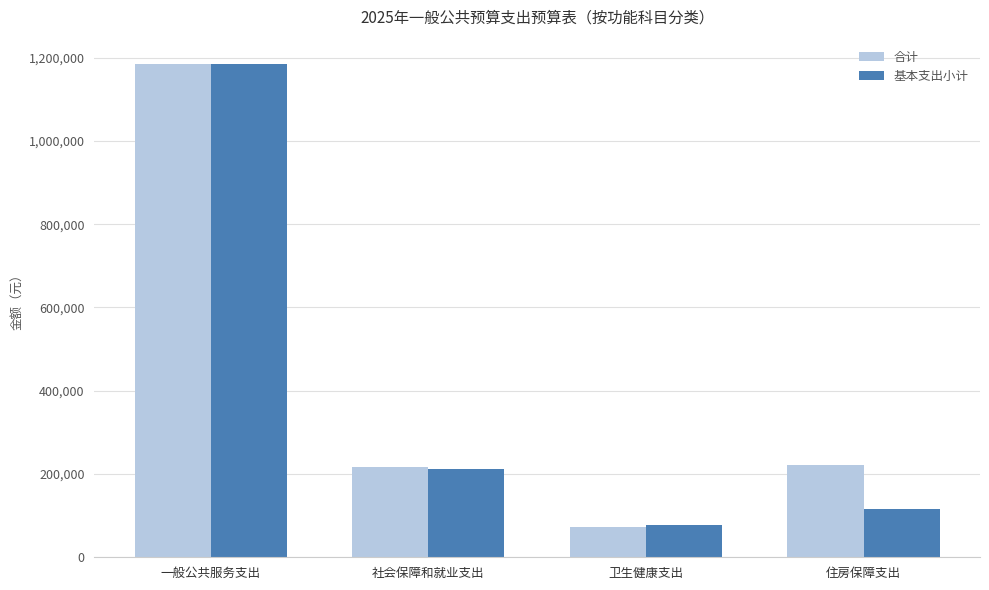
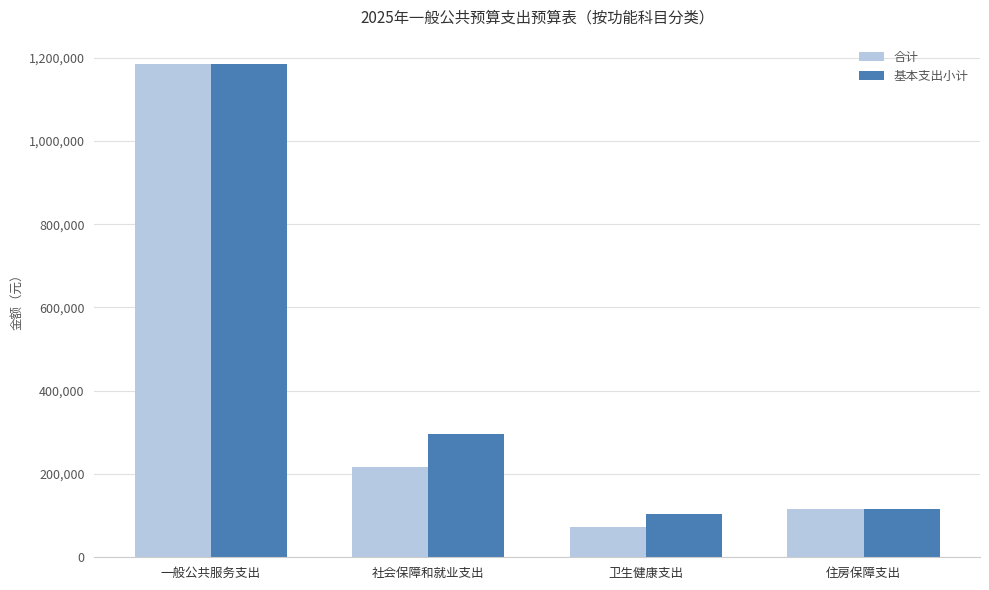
基本支出小计, 社会保障和就业支出: 210,000 -> 300,000
基本支出小计, 卫生健康支出: 80,000 -> 100,000
合计, 住房保障支出: 220,000 -> 120,000
